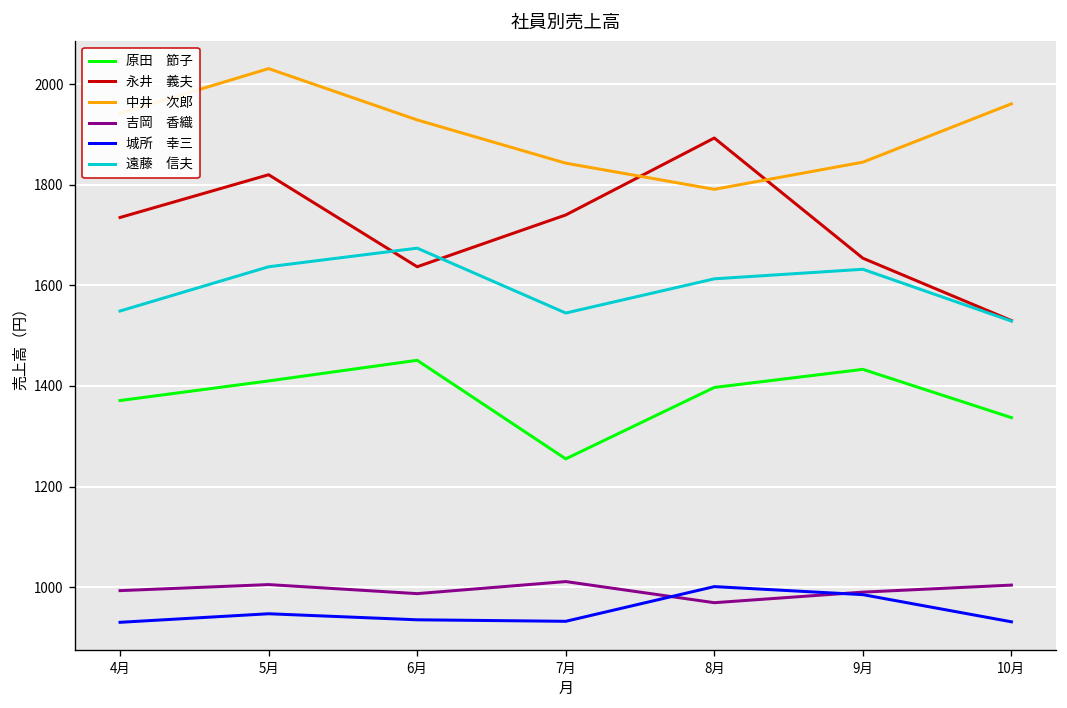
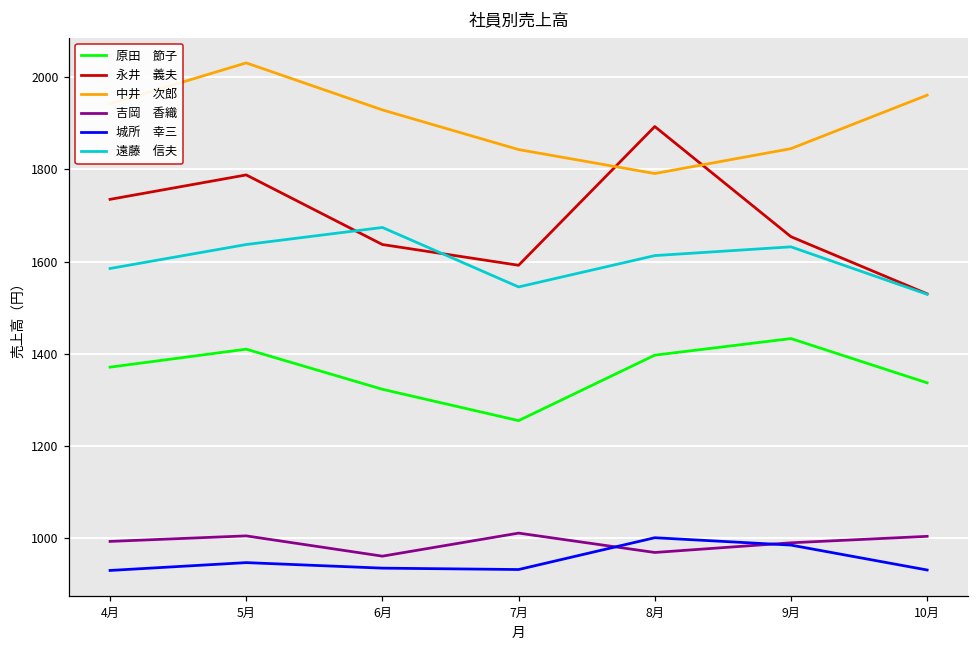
遠藤 信夫, 4月: 1550 -> 1590
永井 義夫, 5月: 1820 -> 1790
原田 節子, 6月: 1450 -> 1320
吉岡 香織, 6月: 990 -> 960
永井 義夫, 7月: 1740 -> 1590
